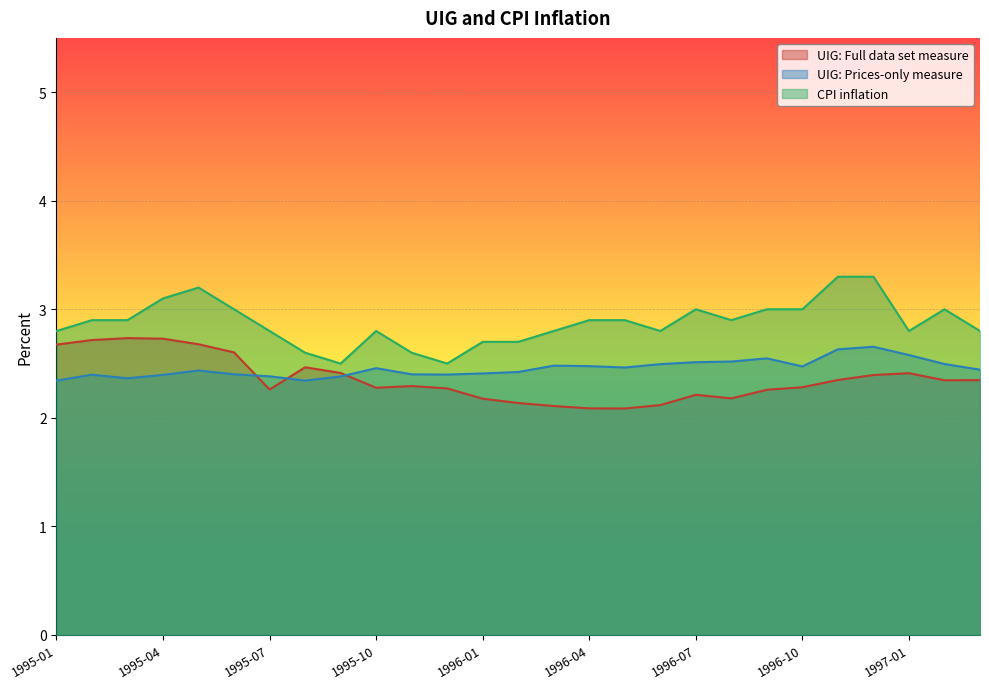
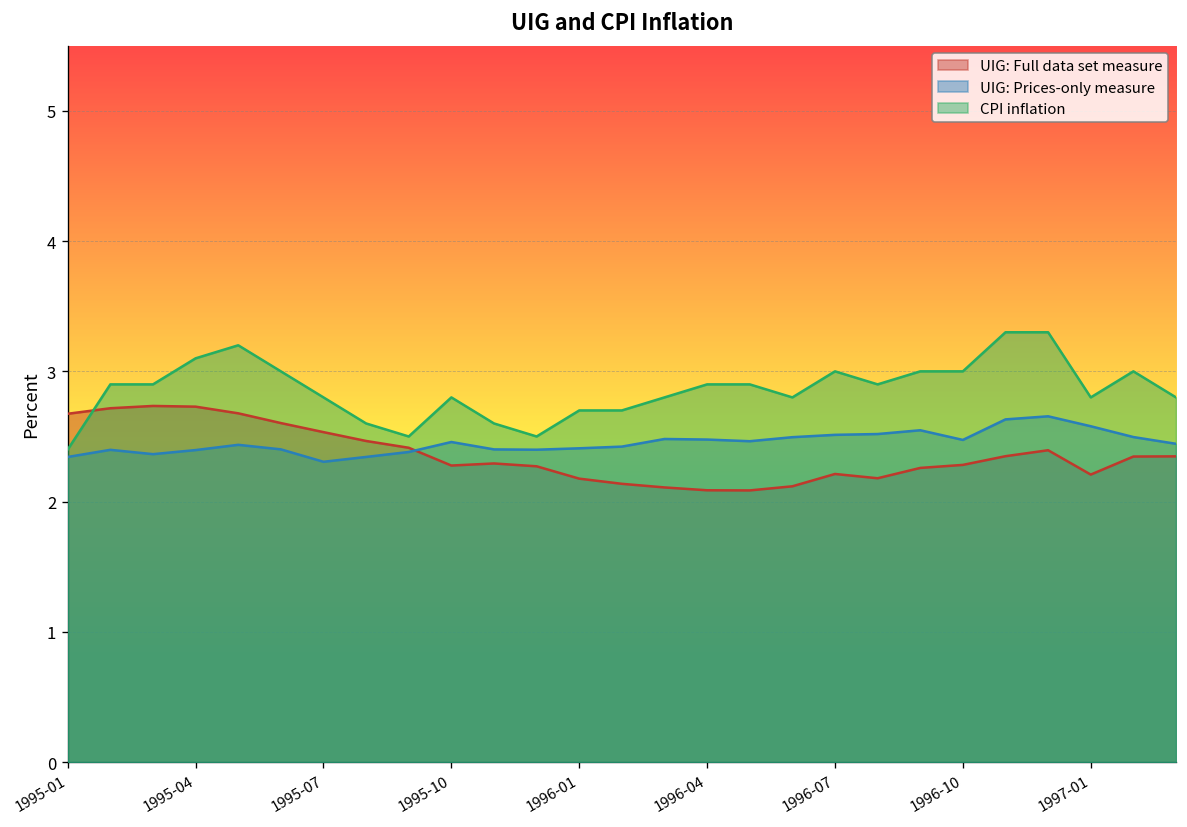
CPI inflation, 1995-01: 2.8 -> 2.4
UIG: Full data set measure, 1995-07: 2.26 -> 2.53
UIG: Prices-only measure, 1995-07: 2.38 -> 2.31
UIG: Full data set measure, 1997-01: 2.41 -> 2.21
